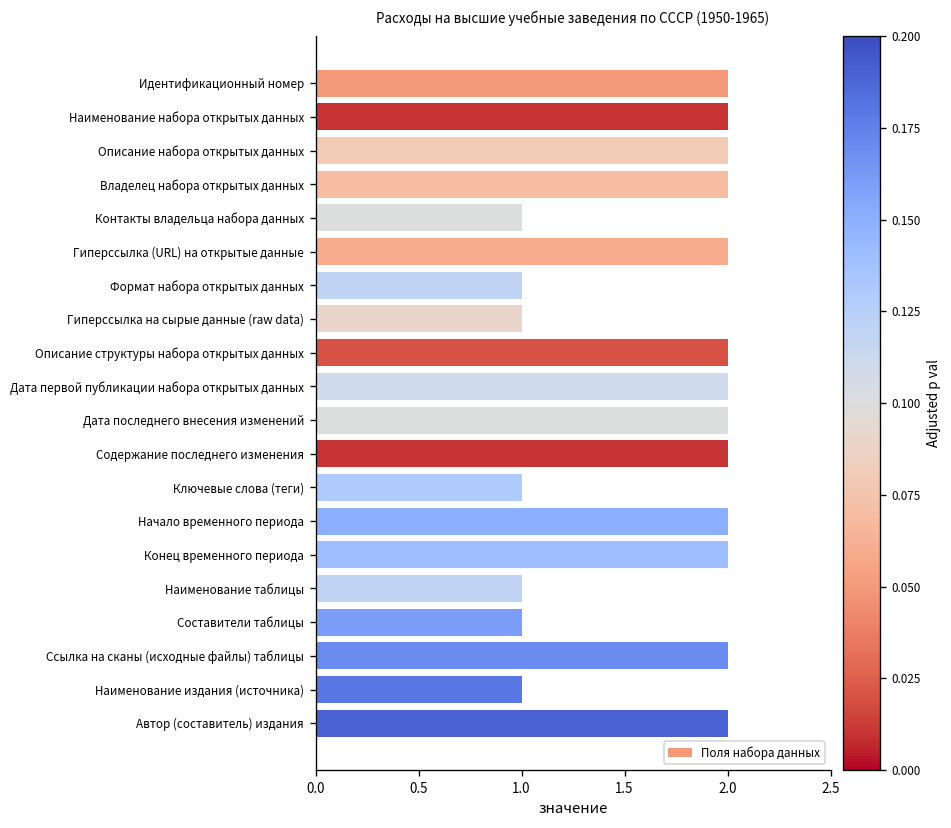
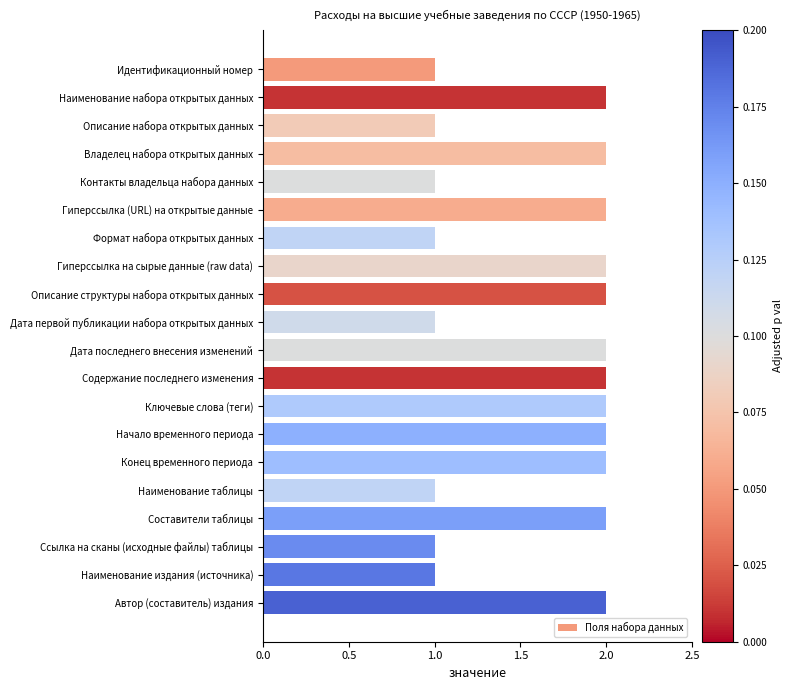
Идентификационный номер: 2 -> 1
Описание набора открытых данных: 2 -> 1
Гиперссылка на сырые данные (raw data): 1 -> 2
Дата первой публикации набора открытых данных: 2 -> 1
Ключевые слова (теги): 1 -> 2
Составители таблицы: 1 -> 2
Ссылка на сканы (исходные файлы) таблицы: 2 -> 1
